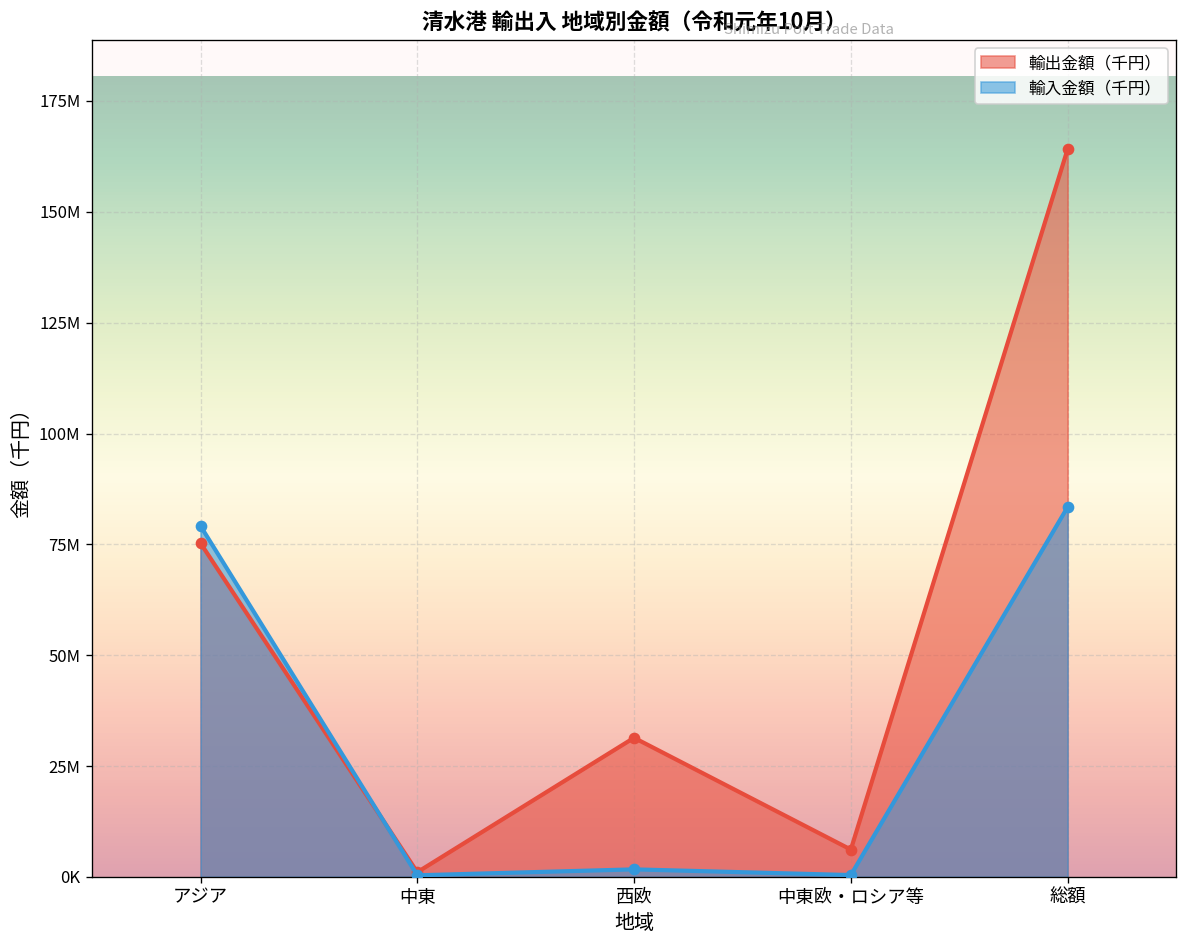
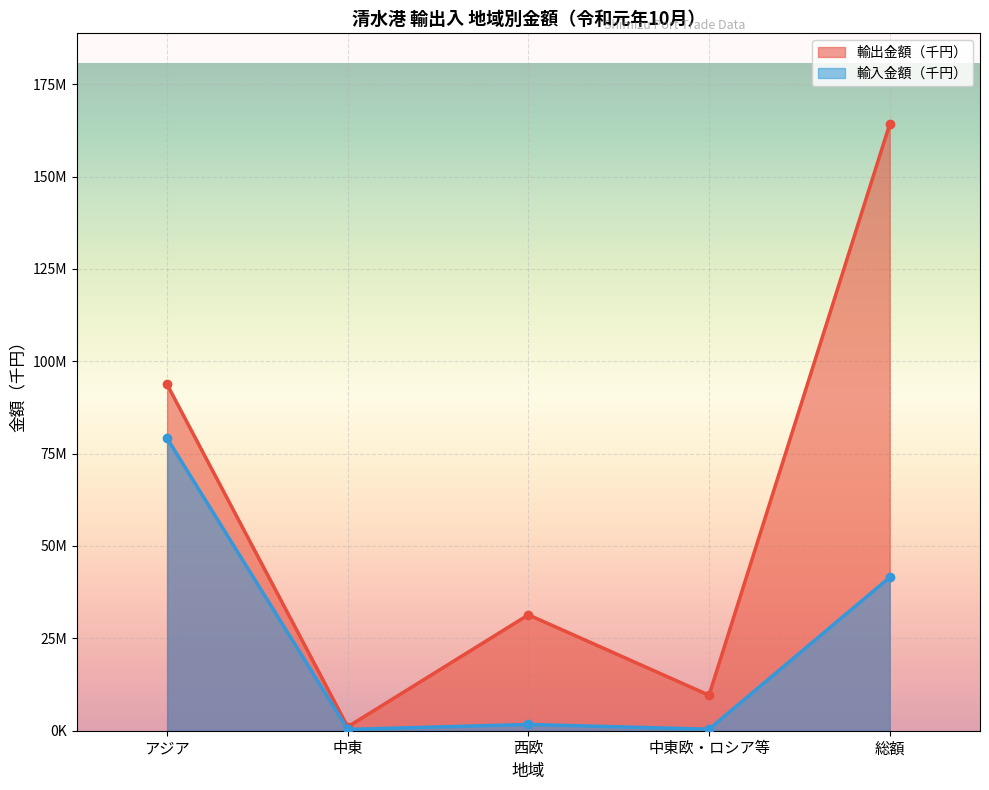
輸出金額（千円）, アジア: 75000000 -> 94000000
輸出金額（千円）, 中東欧・ロシア等: 6000000 -> 10000000
輸入金額（千円）, 総額: 83000000 -> 42000000
